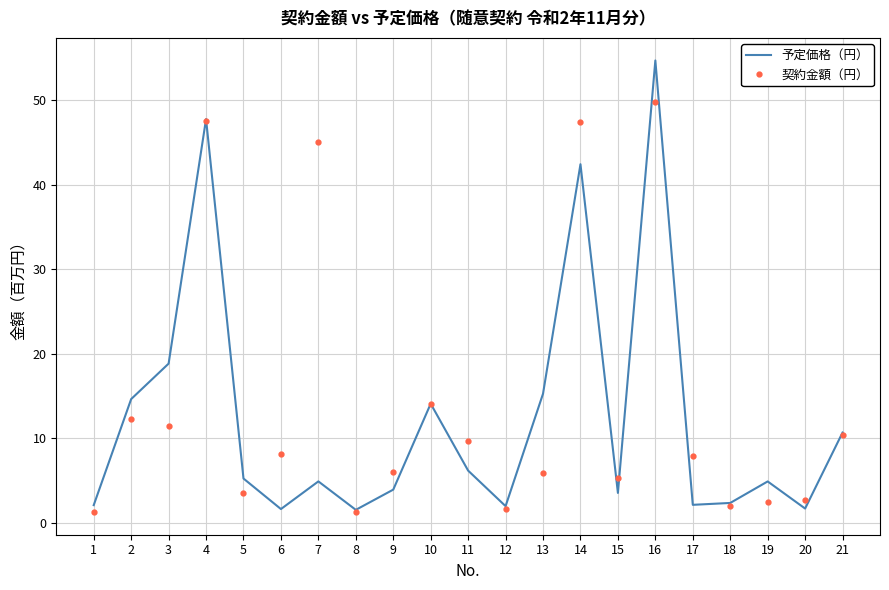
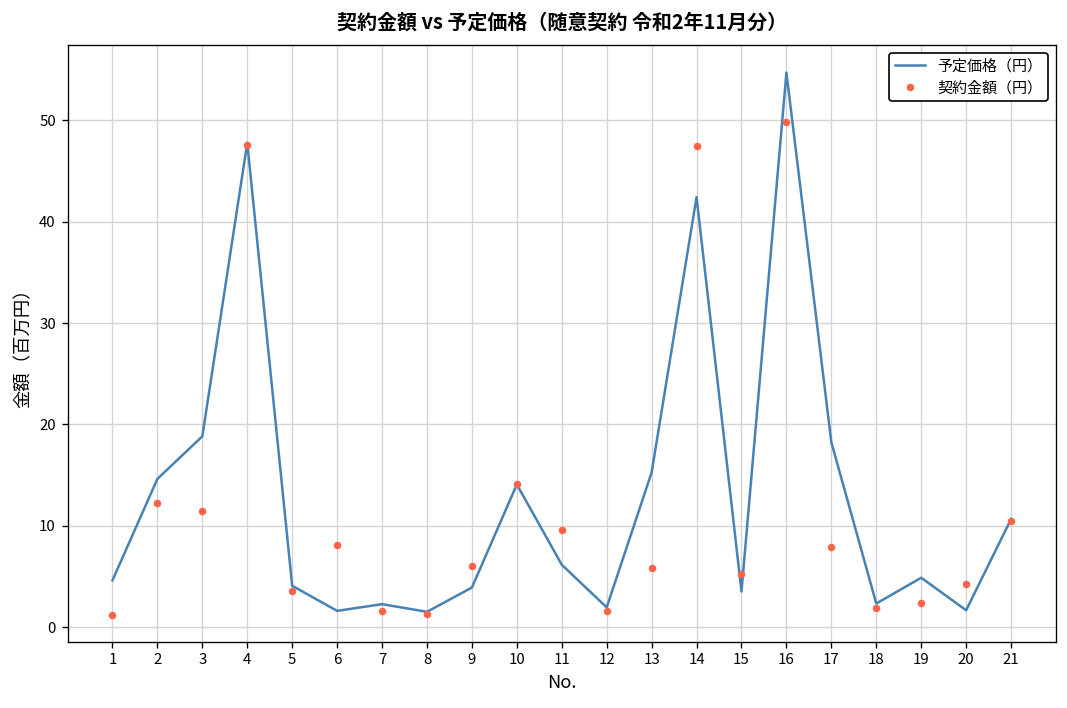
予定価格（円）, 1: 2 -> 5
予定価格（円）, 5: 5 -> 4
予定価格（円）, 7: 5 -> 2
契約金額（円）, 7: 45 -> 2
予定価格（円）, 17: 2 -> 18
契約金額（円）, 20: 3 -> 4
